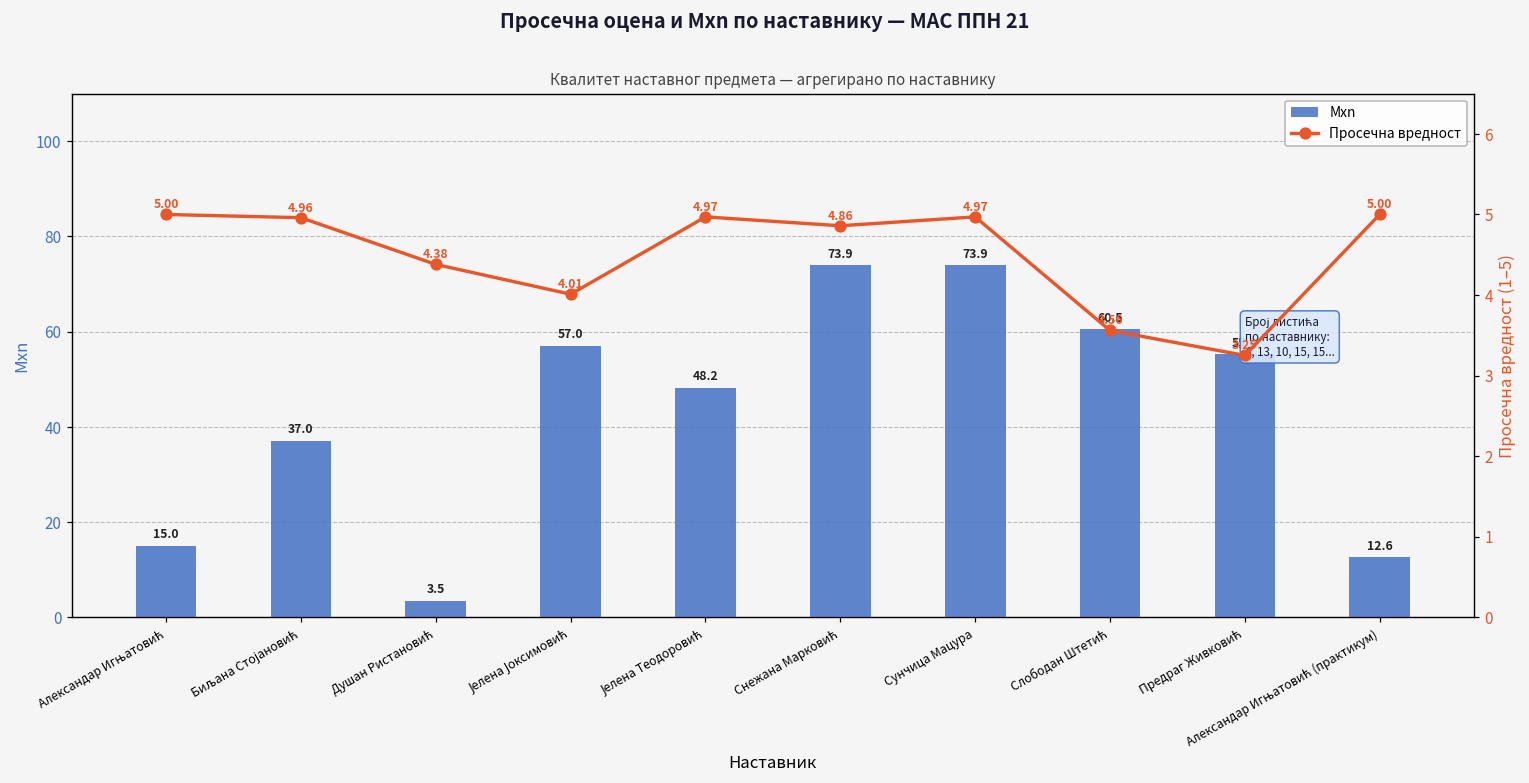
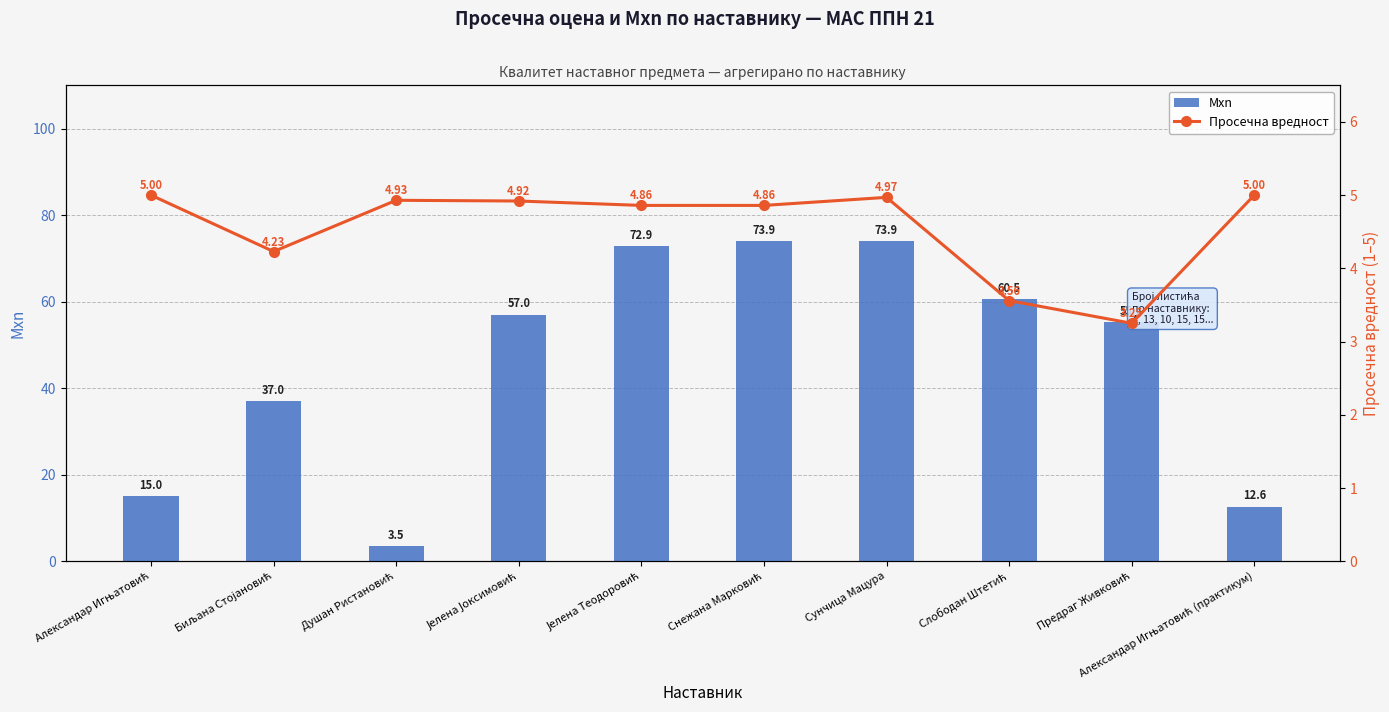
Mxn, Јелена Теодоровић: 48.2 -> 72.9
Просечна вредност, Биљана Стојановић: 4.96 -> 4.23
Просечна вредност, Душан Ристановић: 4.38 -> 4.93
Просечна вредност, Јелена Јоксимовић: 4.01 -> 4.92
Просечна вредност, Јелена Теодоровић: 4.97 -> 4.86
